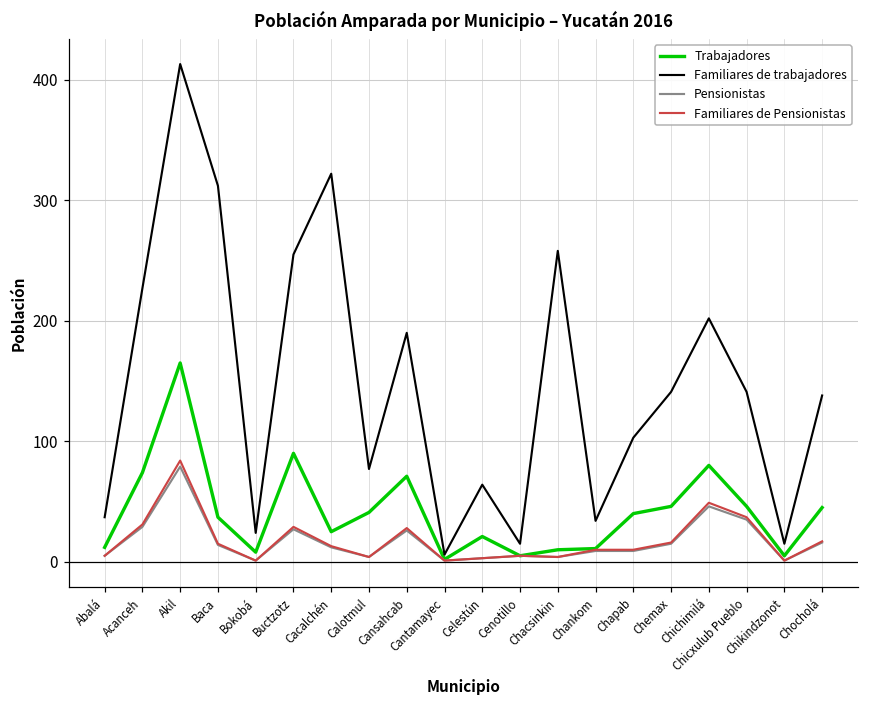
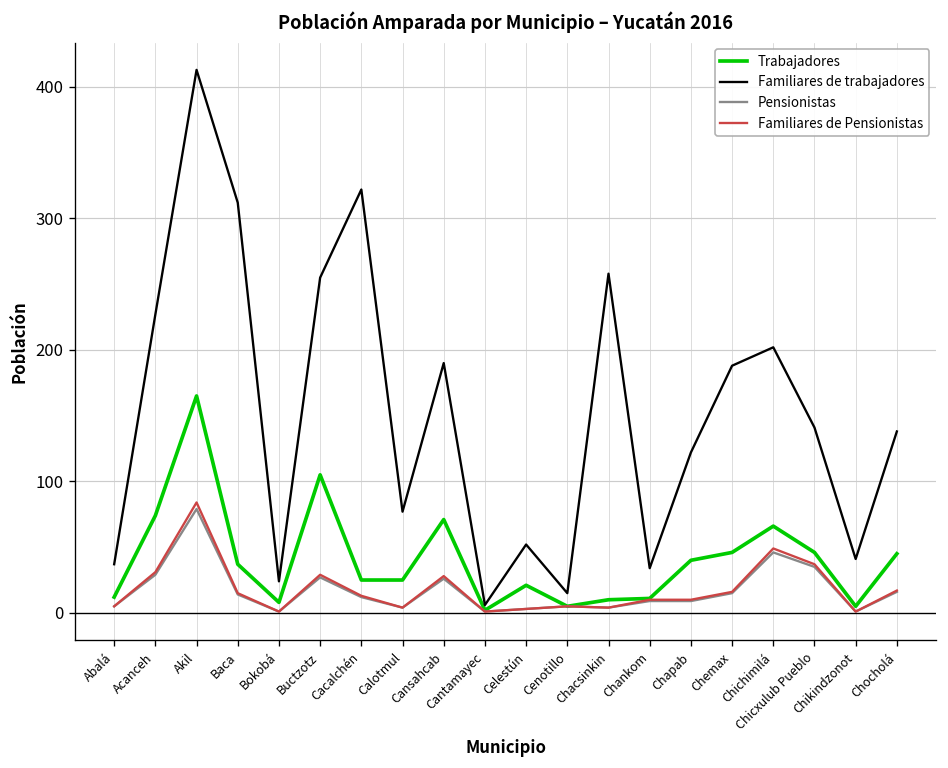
Trabajadores, Buctzotz: 90 -> 105
Trabajadores, Calotmul: 41 -> 25
Familiares de trabajadores, Celestún: 64 -> 52
Familiares de trabajadores, Chapab: 103 -> 122
Familiares de trabajadores, Chemax: 141 -> 188
Trabajadores, Chichimilá: 80 -> 66
Familiares de trabajadores, Chikindzonot: 15 -> 41
